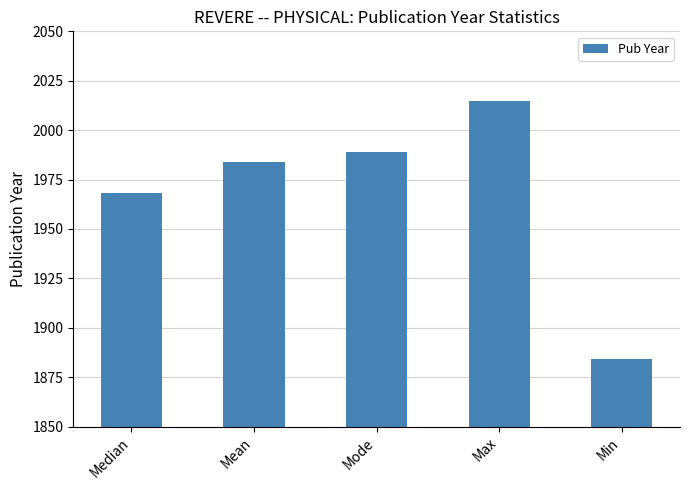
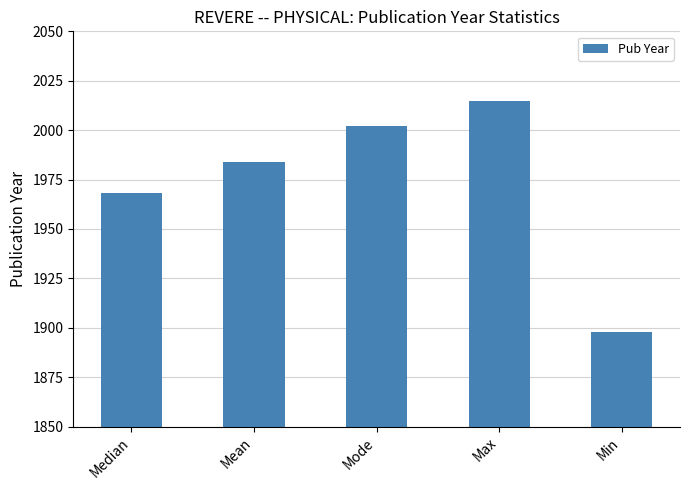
Mode: 1989 -> 2002
Min: 1884 -> 1898
